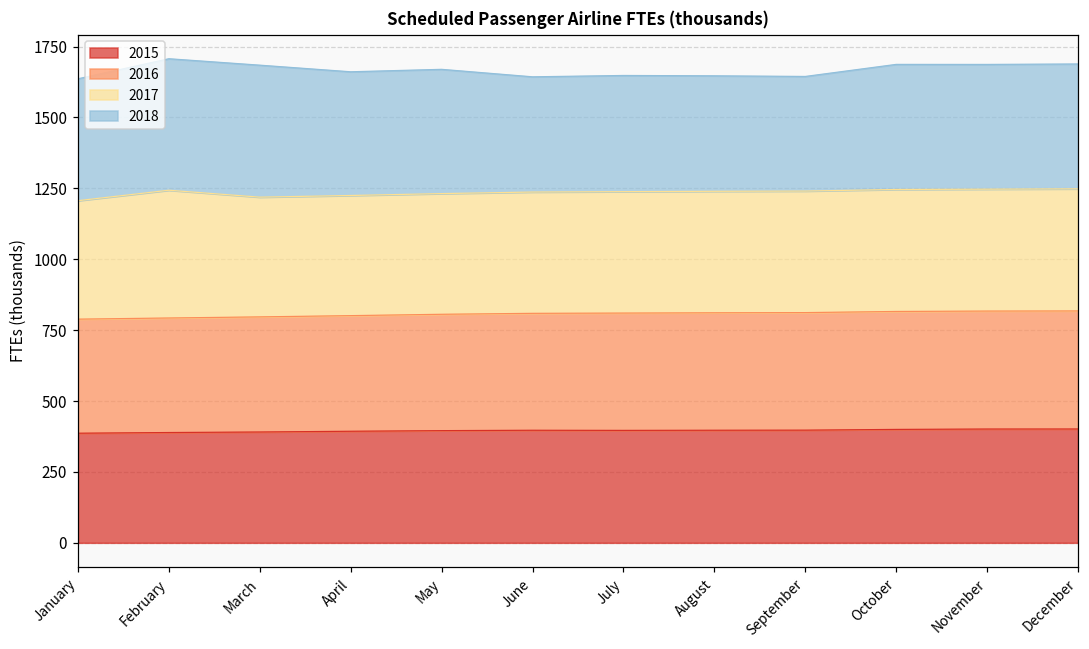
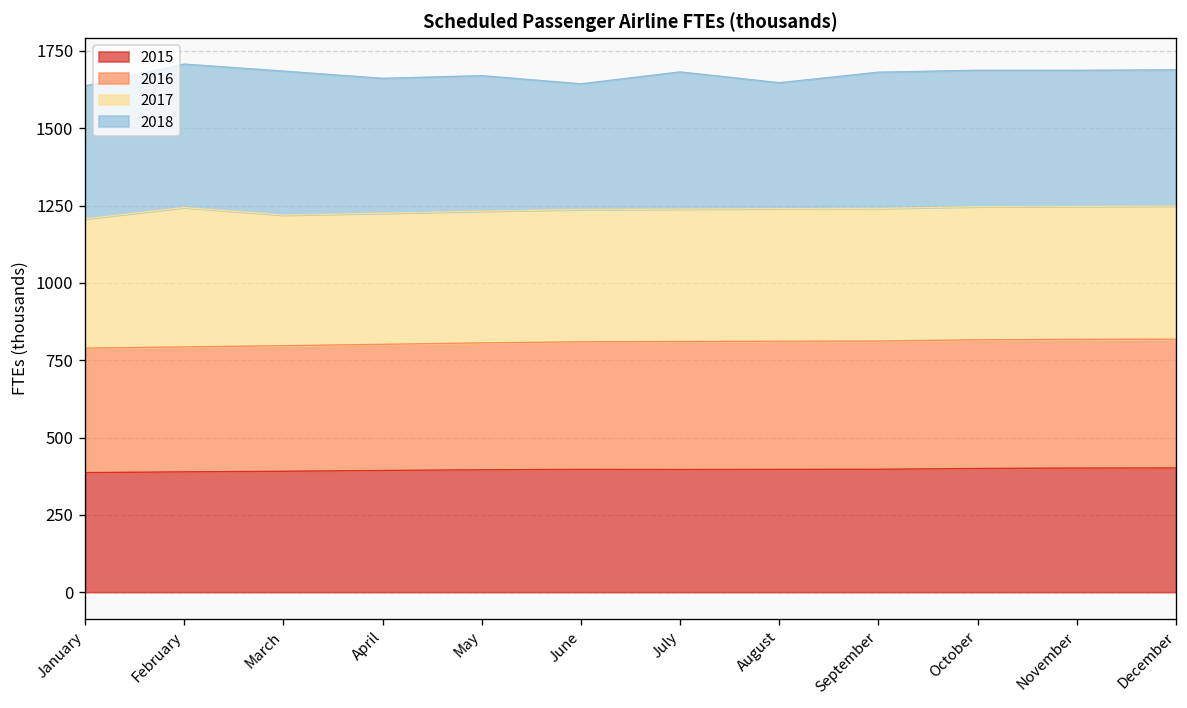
2018, July: 410 -> 440
2018, September: 400 -> 440
